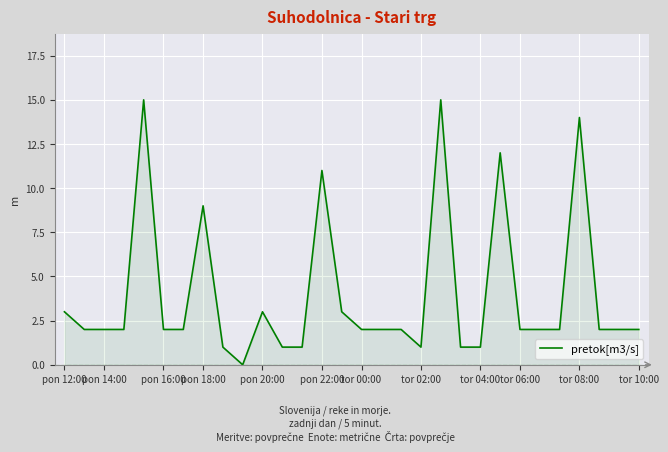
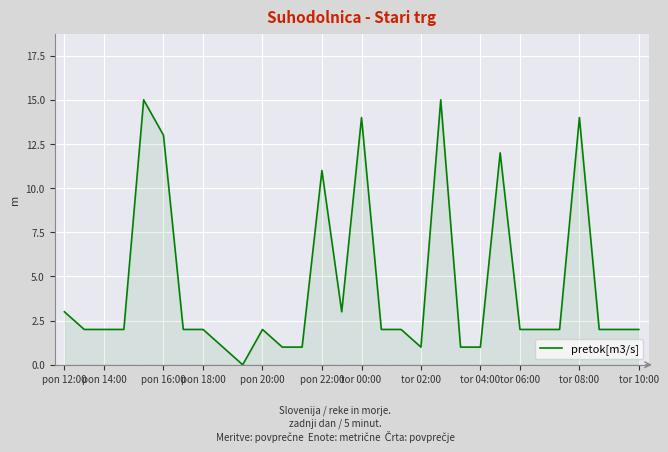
pon 16:00: 2 -> 13
pon 18:00: 9 -> 2
pon 20:00: 3 -> 2
tor 00:00: 2 -> 14
